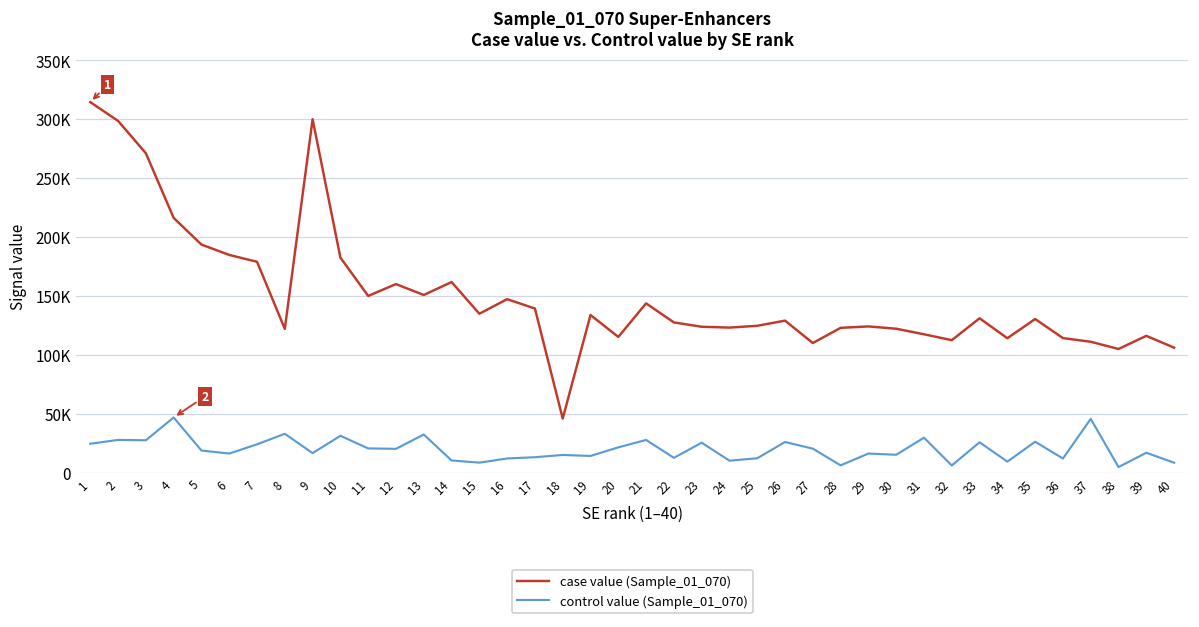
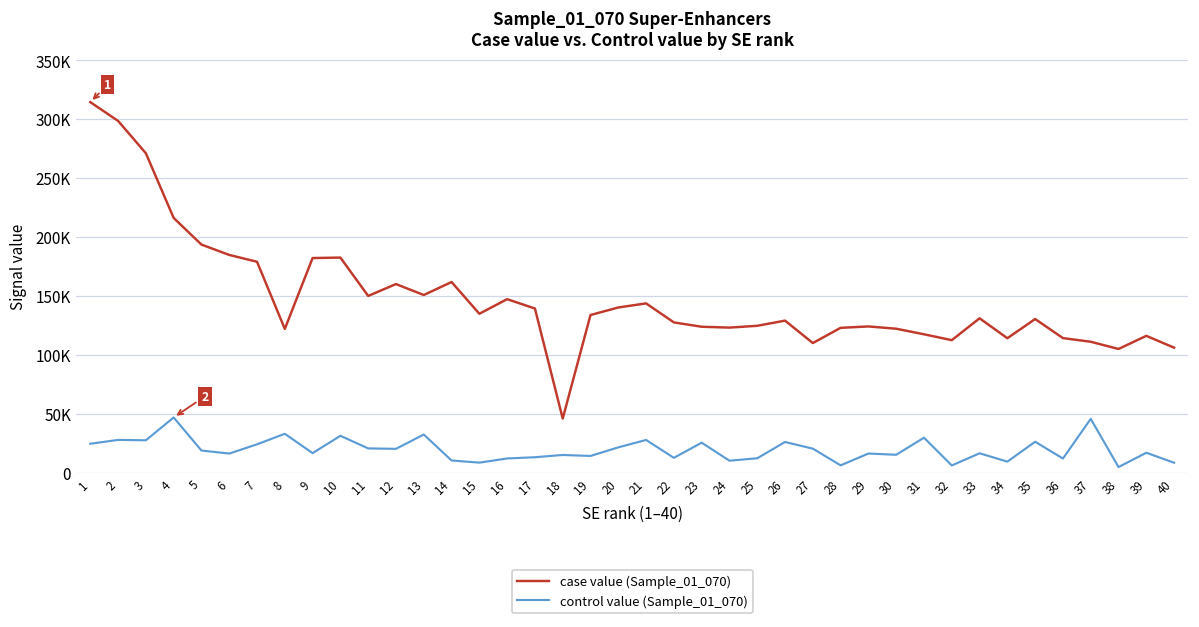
case value (Sample_01_070), 9: 300000 -> 182000
case value (Sample_01_070), 20: 115000 -> 140000
control value (Sample_01_070), 33: 26000 -> 16000
